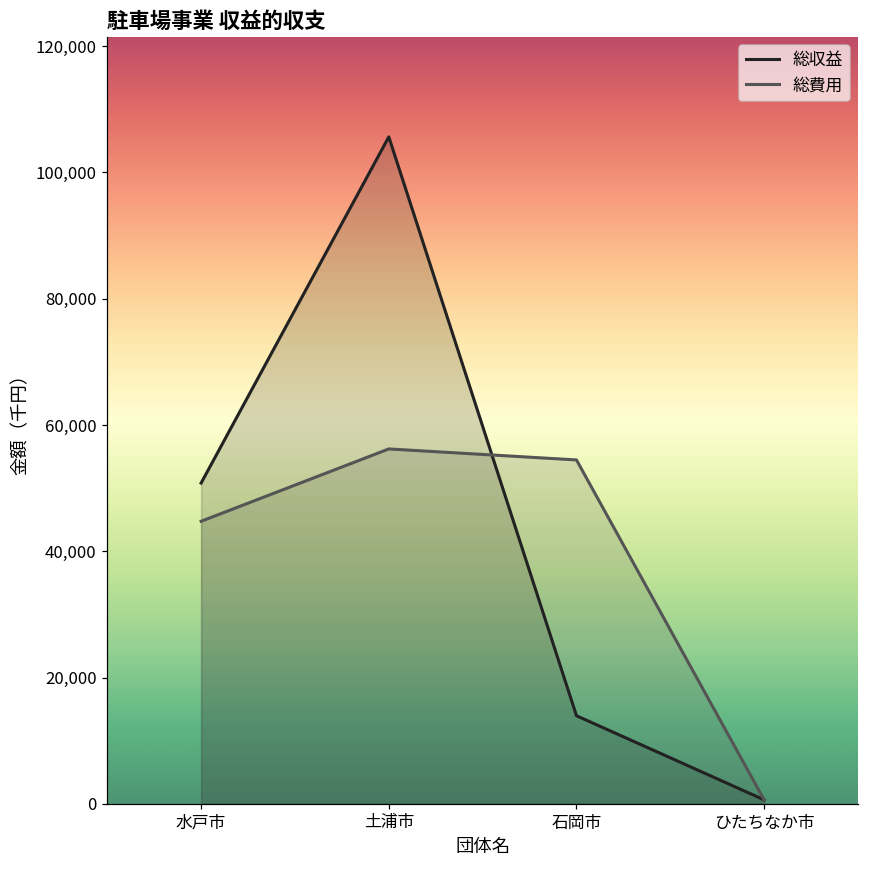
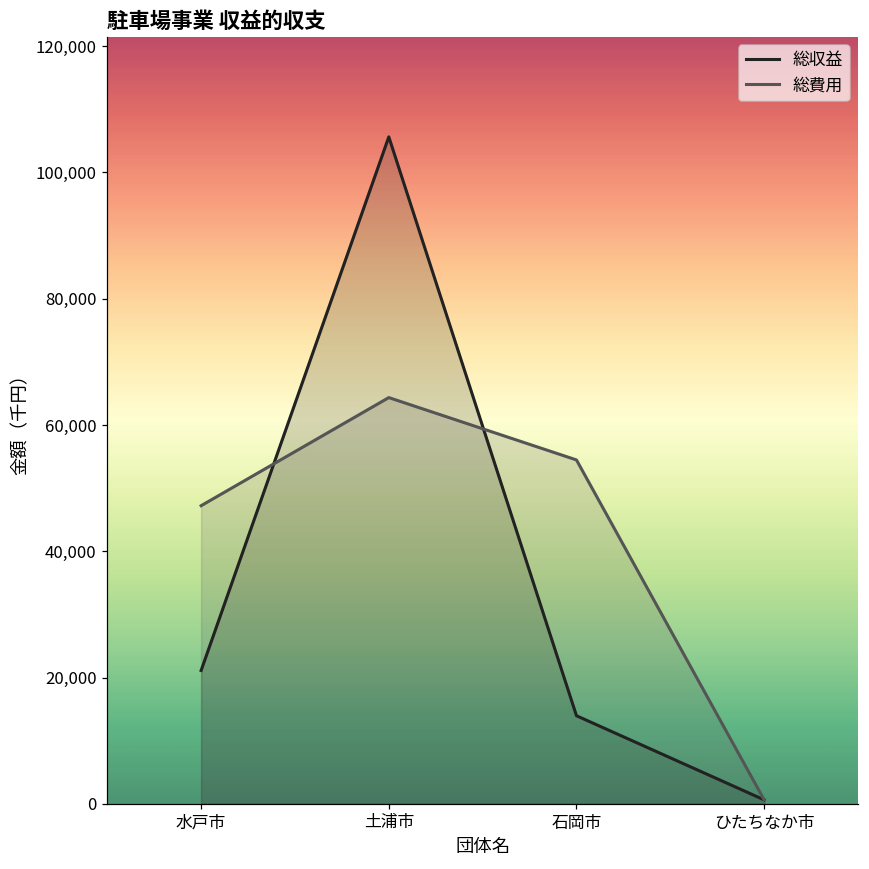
総収益, 水戸市: 51,000 -> 21,000
総費用, 水戸市: 45,000 -> 47,000
総費用, 土浦市: 56,000 -> 64,000
